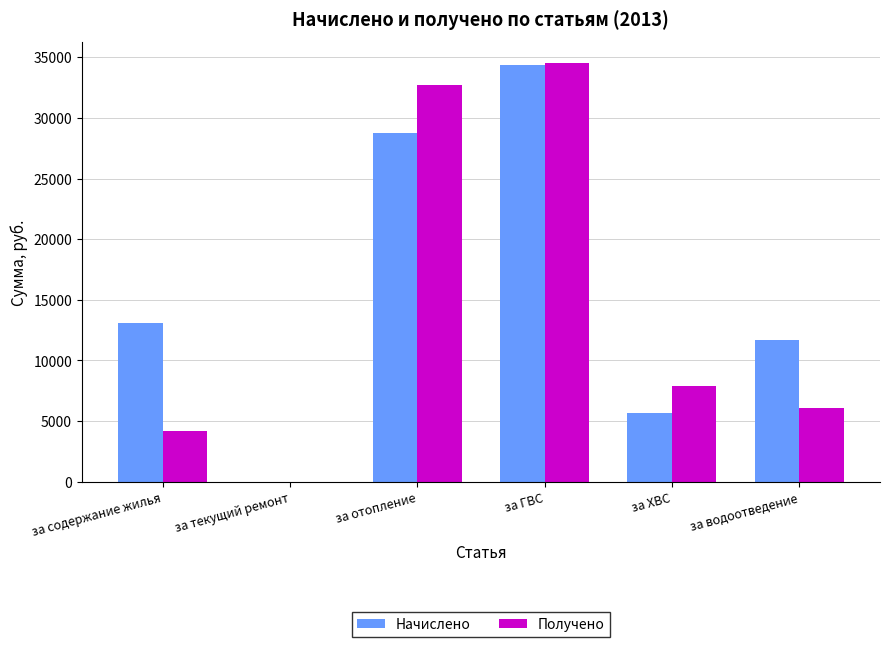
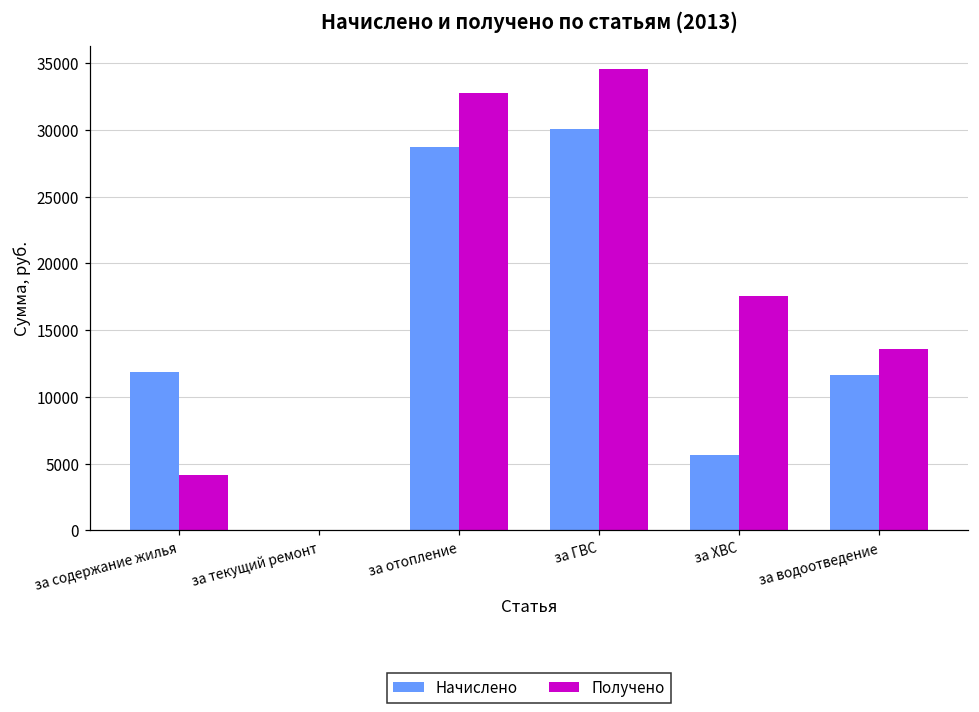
Начислено, за содержание жилья: 13100 -> 11900
Начислено, за ГВС: 34300 -> 30100
Получено, за ХВС: 7900 -> 17500
Получено, за водоотведение: 6100 -> 13600
